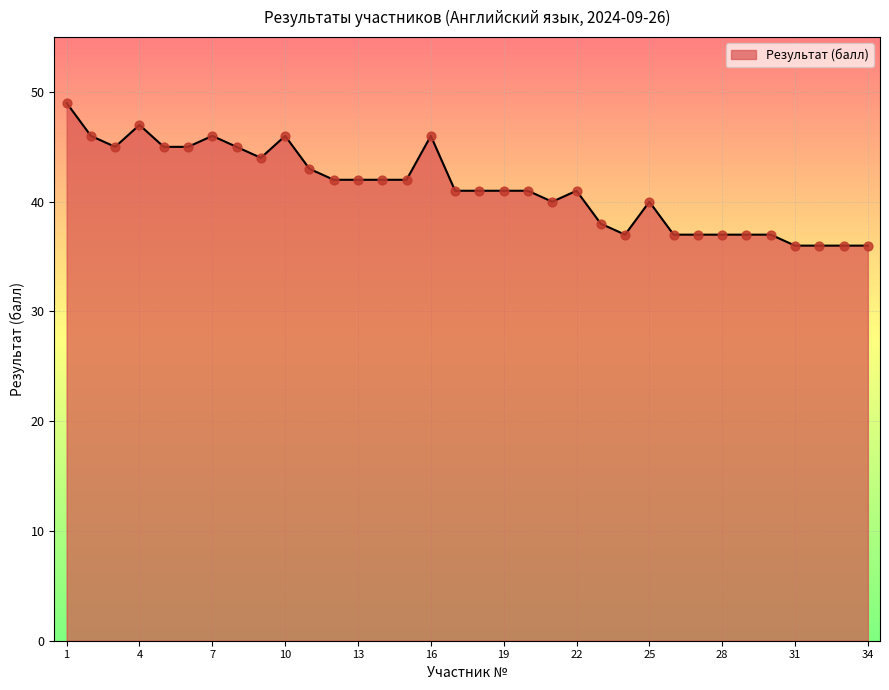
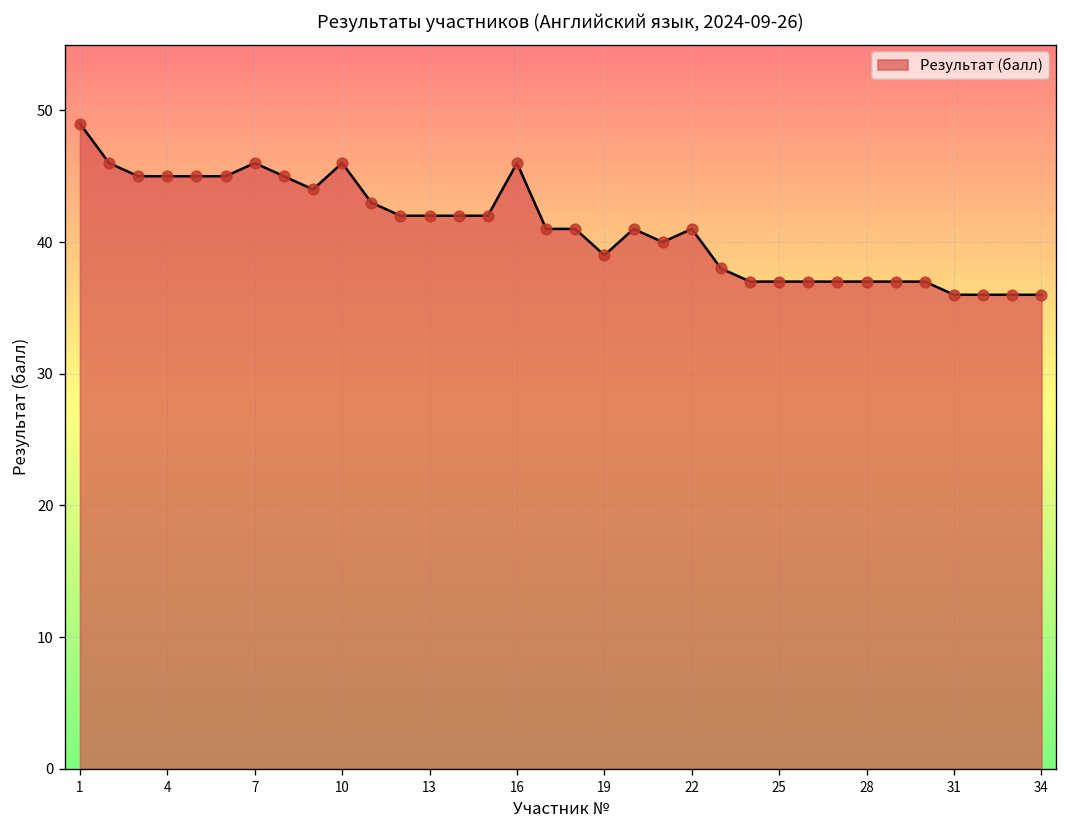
4: 47 -> 45
19: 41 -> 39
25: 40 -> 37
